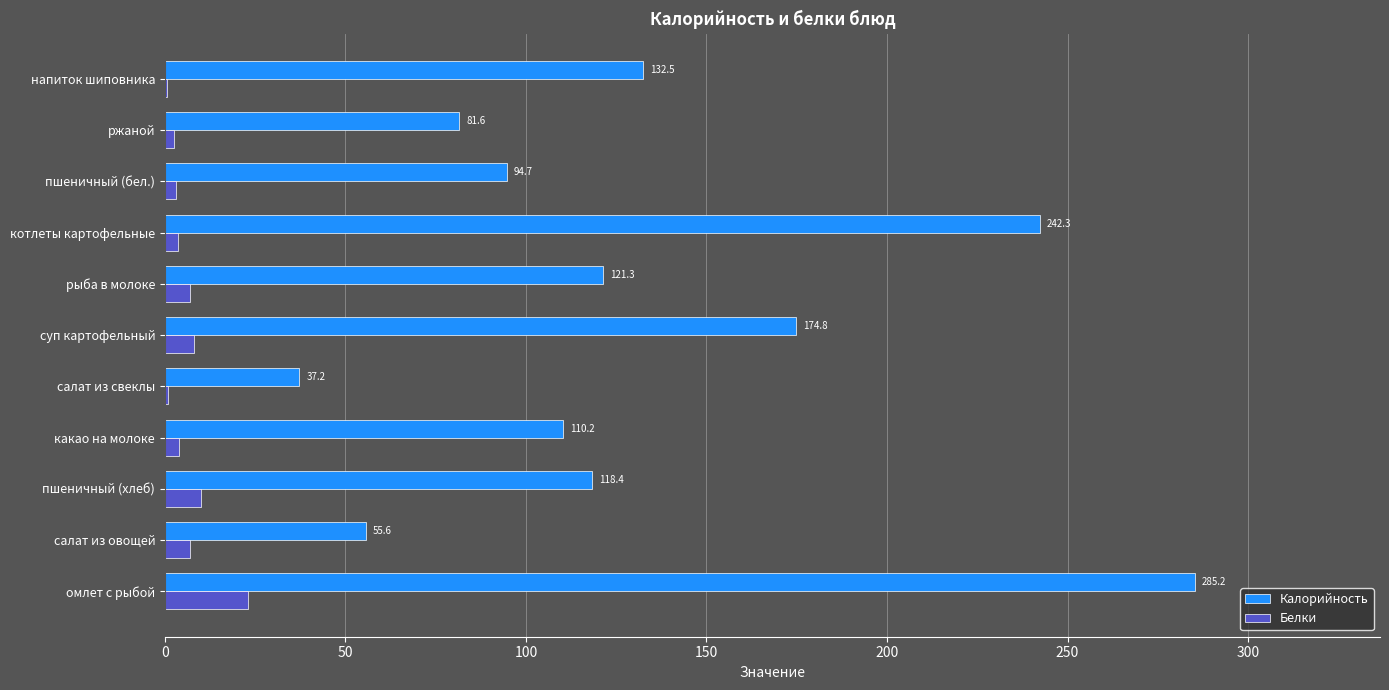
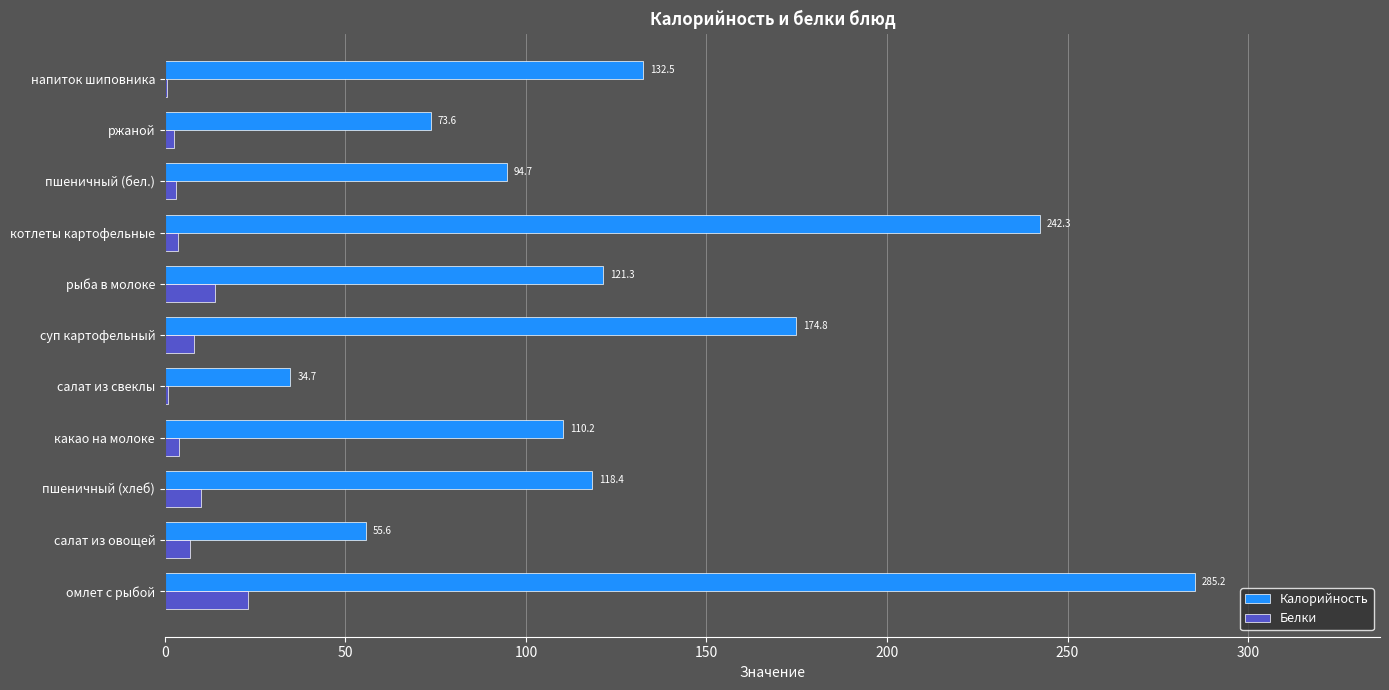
Калорийность, ржаной: 81.6 -> 73.6
Белки, рыба в молоке: 7 -> 14
Калорийность, салат из свеклы: 37.2 -> 34.7
